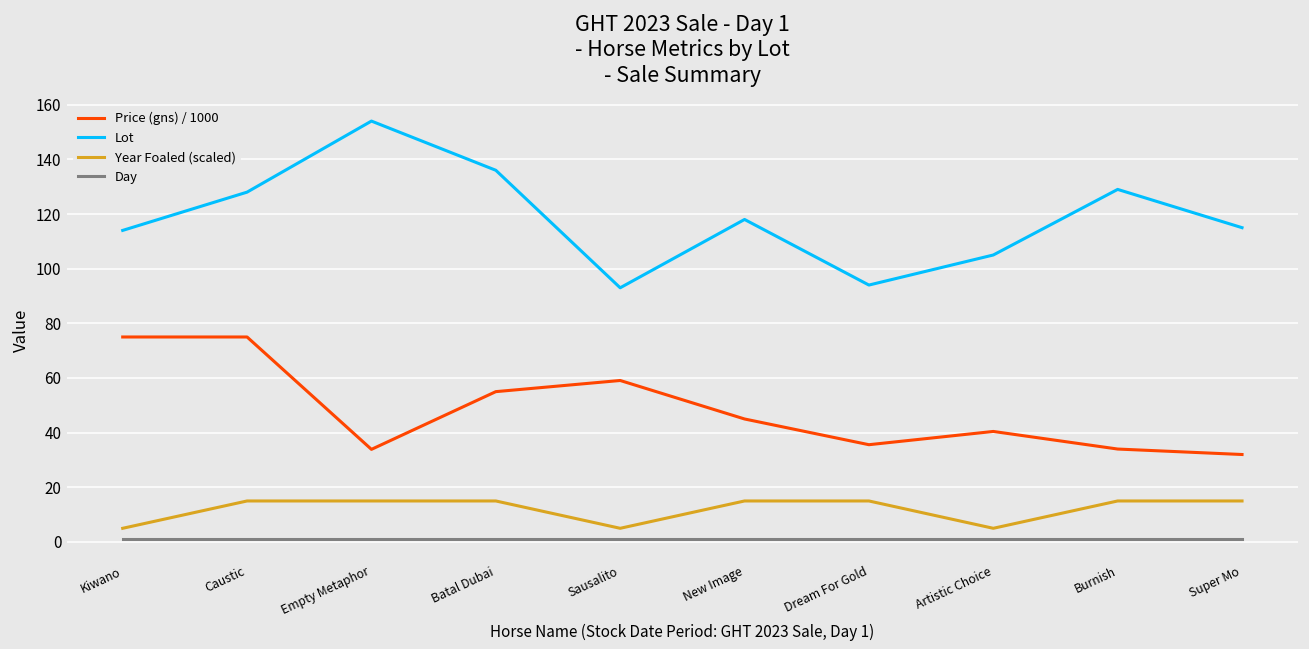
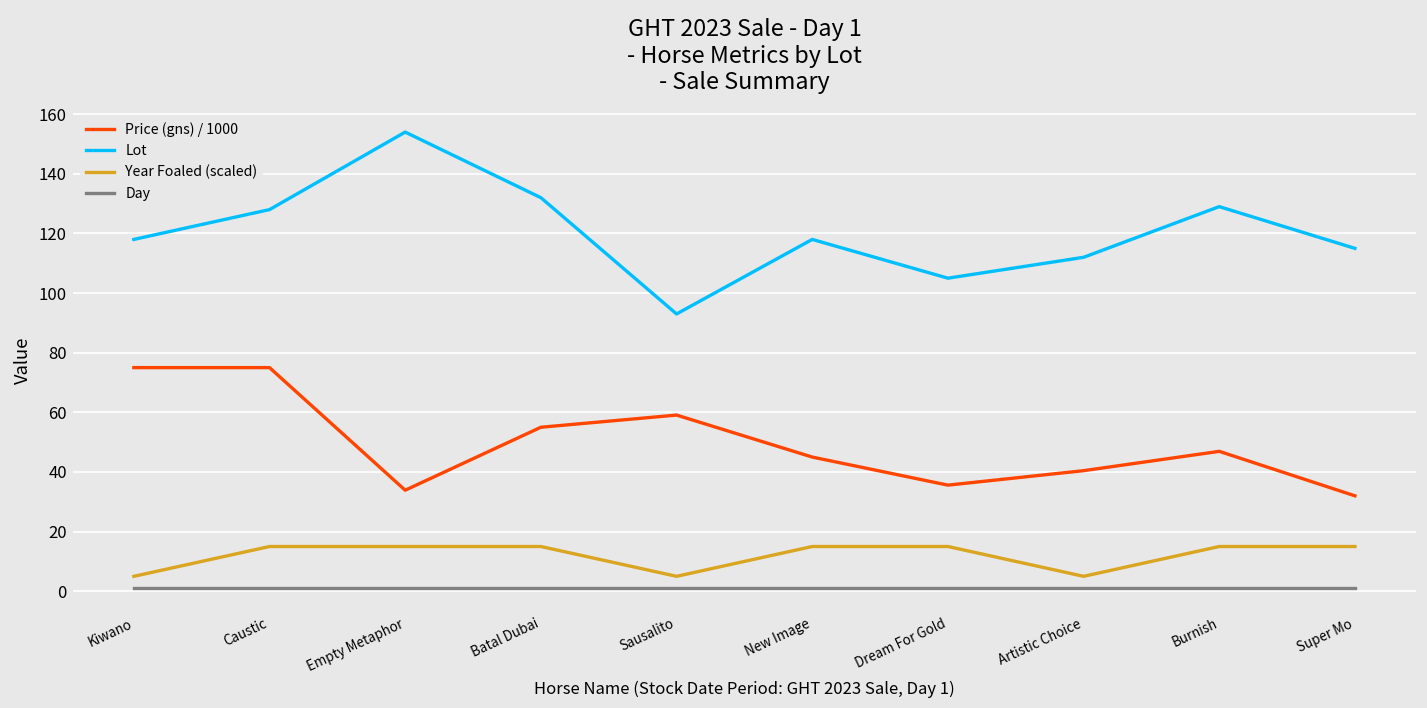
Lot, Kiwano: 114 -> 118
Lot, Batal Dubai: 136 -> 132
Lot, Dream For Gold: 94 -> 105
Lot, Artistic Choice: 105 -> 112
Price (gns) / 1000, Burnish: 34 -> 47
